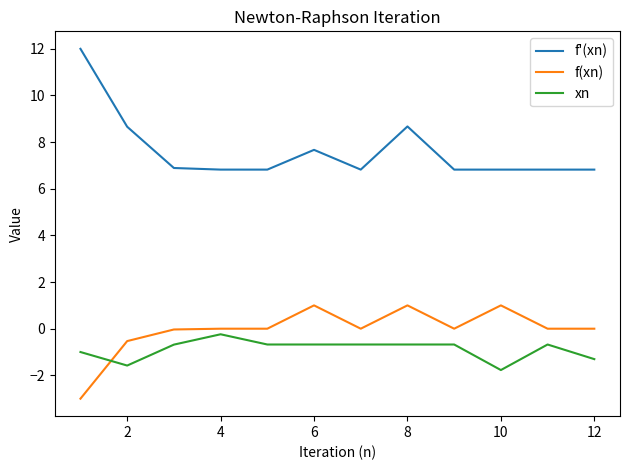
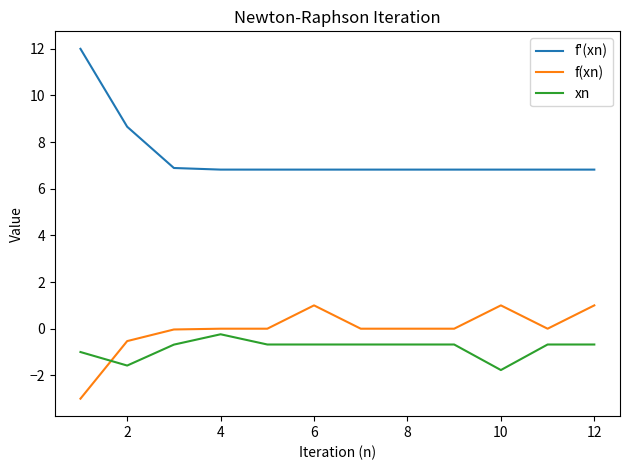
f'(xn), 6: 7.7 -> 6.8
f'(xn), 8: 8.7 -> 6.8
f(xn), 8: 1 -> 0
f(xn), 12: 0 -> 1
xn, 12: -1.3 -> -0.7
